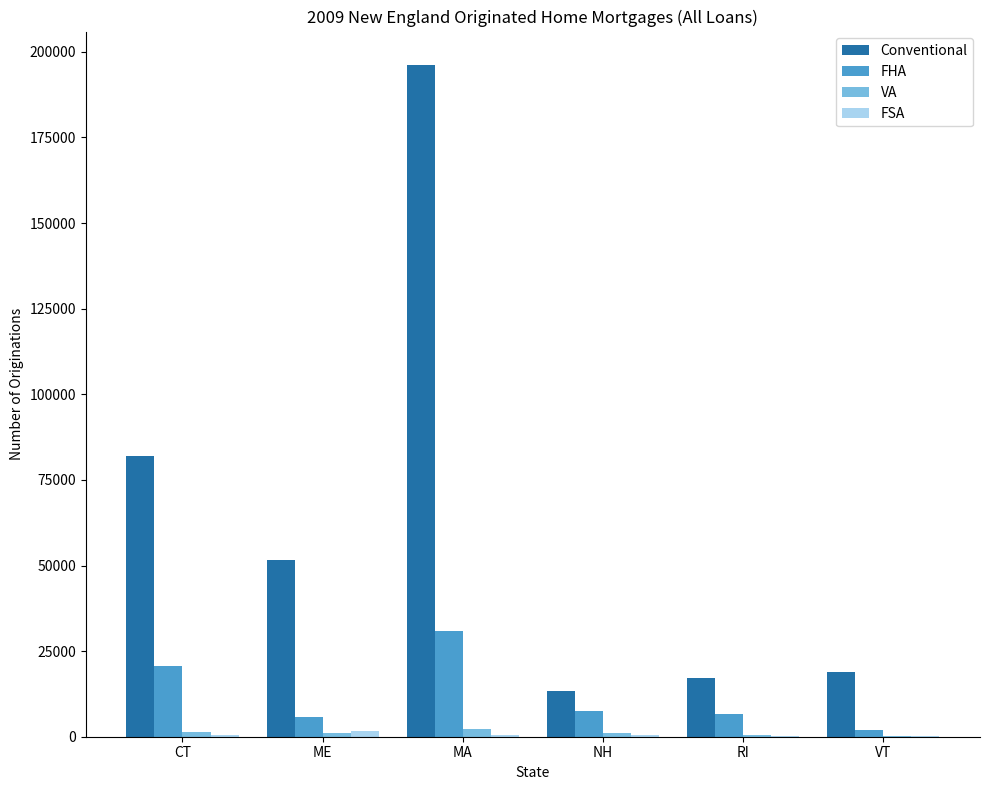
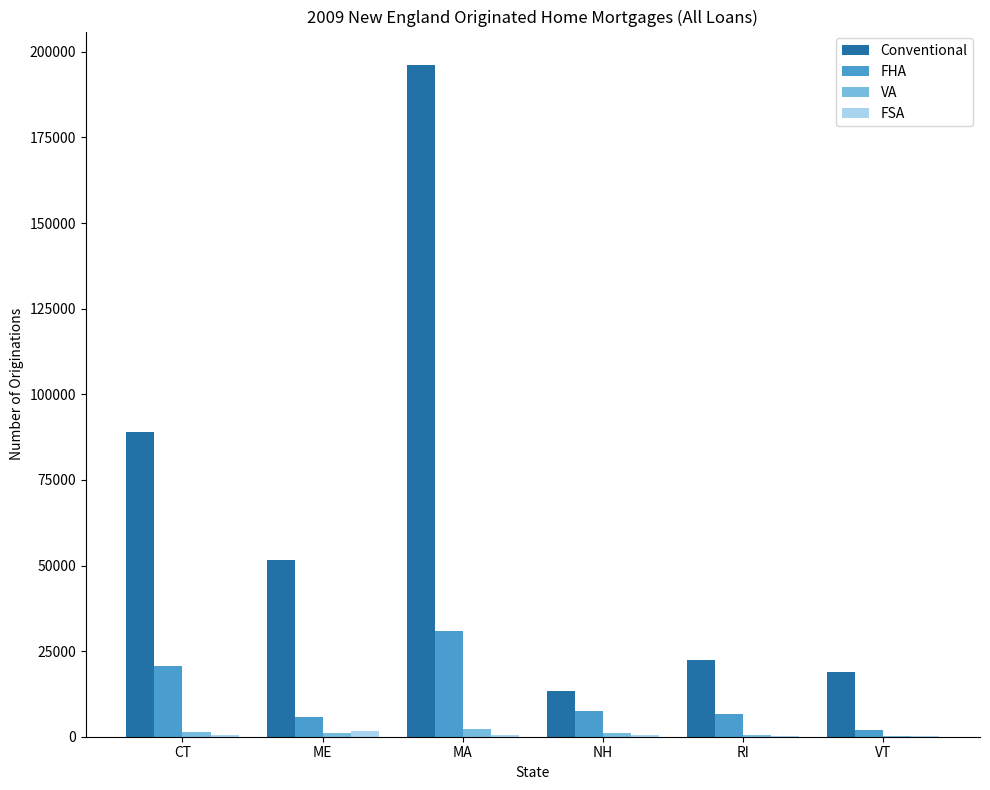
Conventional, CT: 82000 -> 89000
Conventional, RI: 17000 -> 22000
